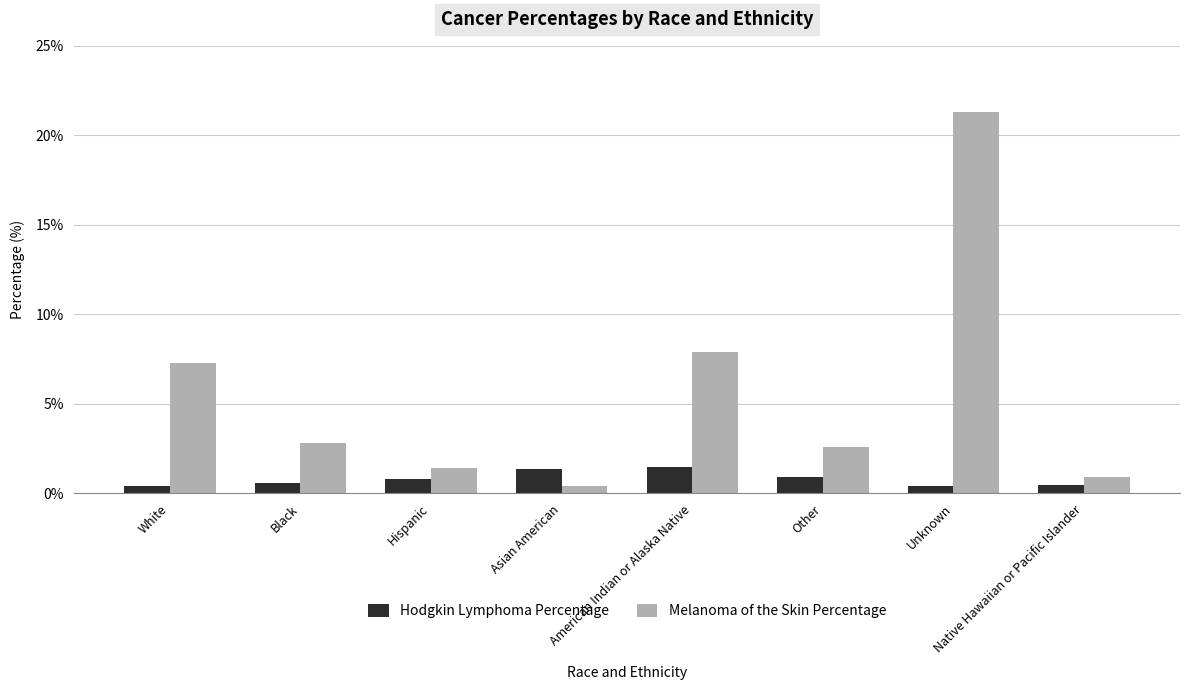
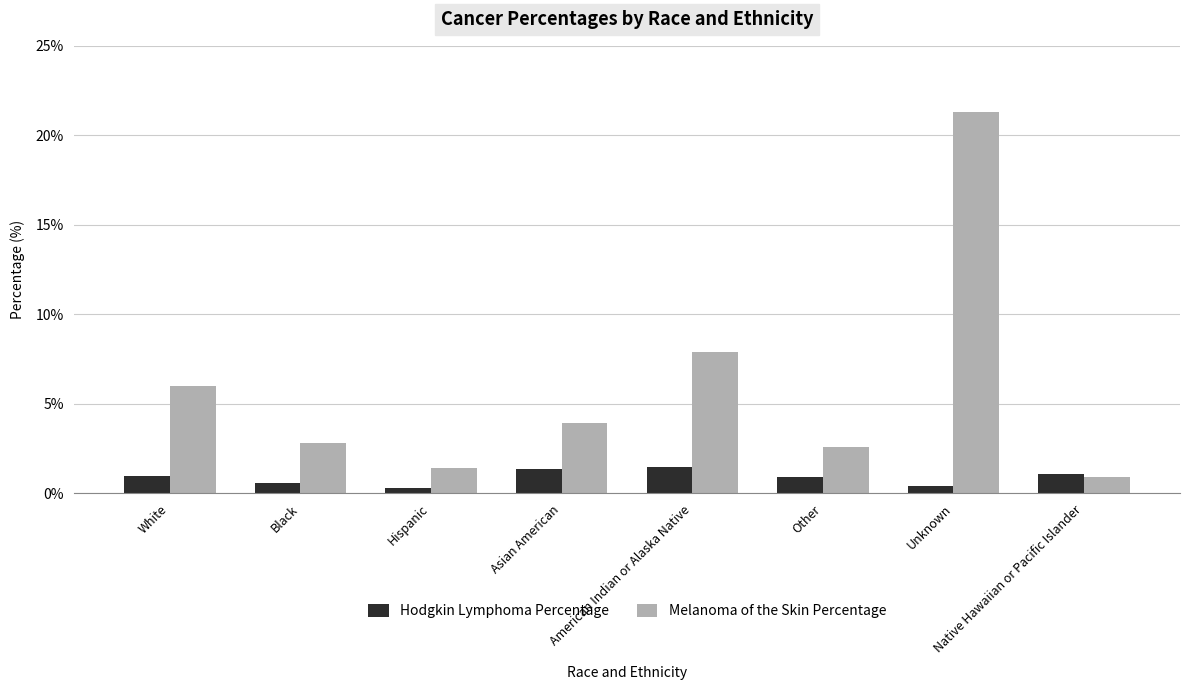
Hodgkin Lymphoma Percentage, White: 0.4% -> 1.0%
Melanoma of the Skin Percentage, White: 7.3% -> 6.0%
Hodgkin Lymphoma Percentage, Hispanic: 0.8% -> 0.3%
Melanoma of the Skin Percentage, Asian American: 0.4% -> 3.9%
Hodgkin Lymphoma Percentage, Native Hawaiian or Pacific Islander: 0.5% -> 1.1%
